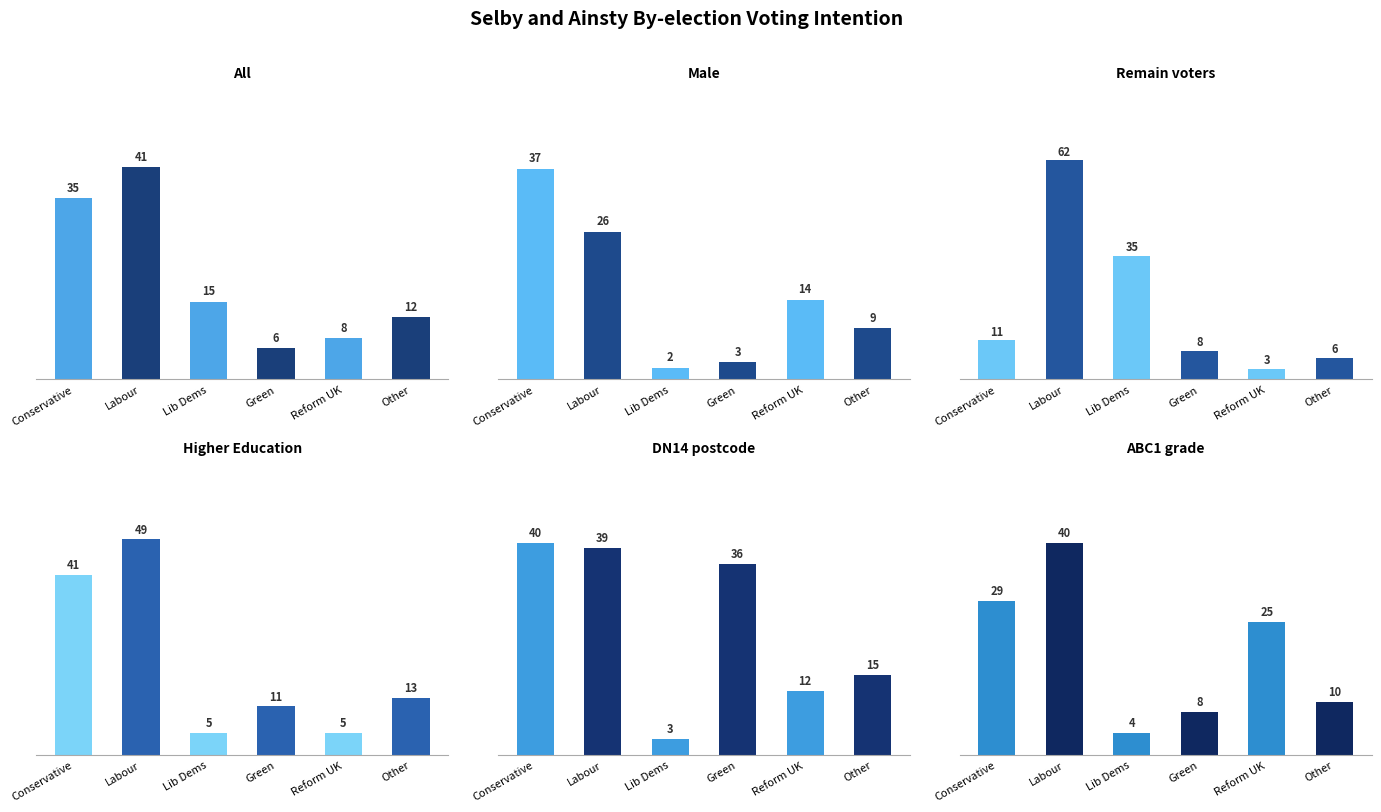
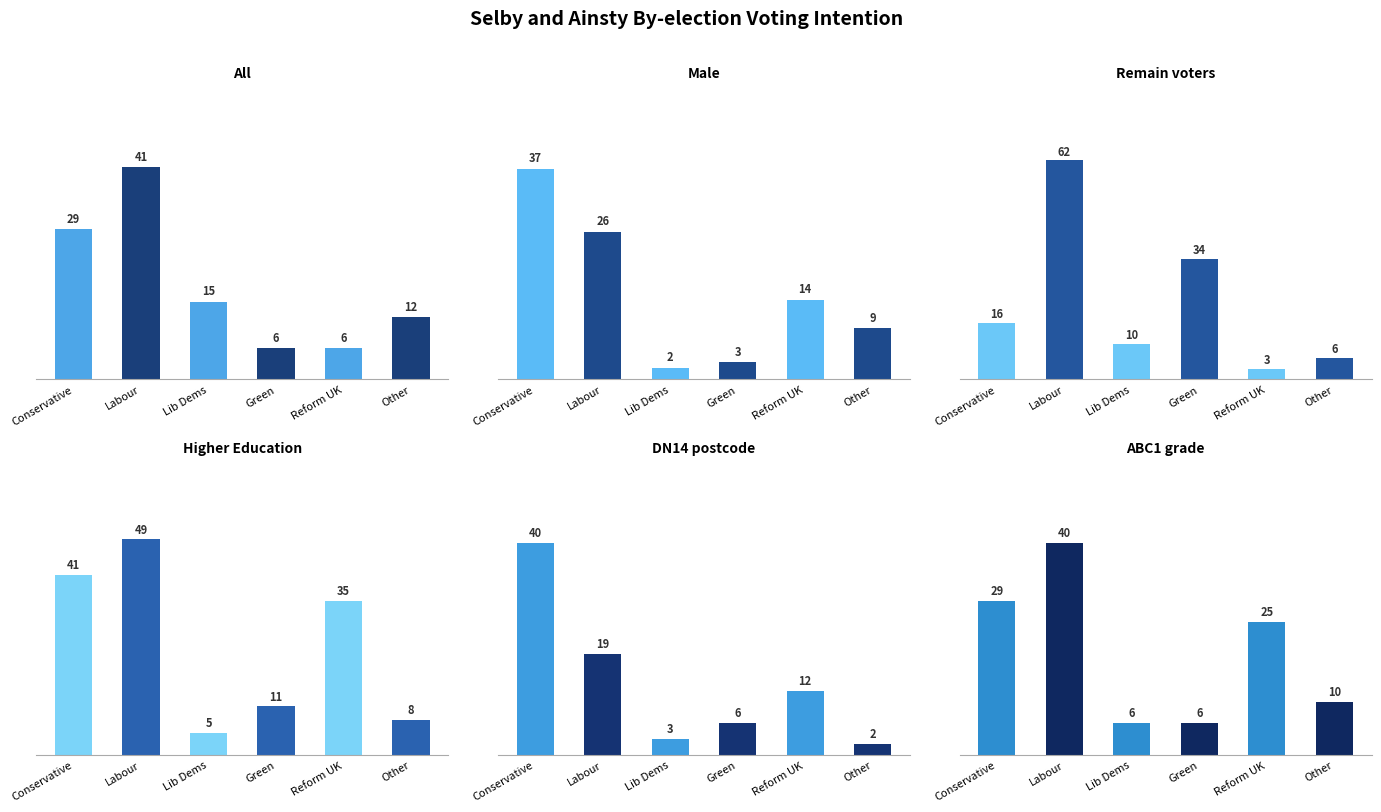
All, Conservative: 35 -> 29
All, Reform UK: 8 -> 6
Remain voters, Conservative: 11 -> 16
Remain voters, Lib Dems: 35 -> 10
Remain voters, Green: 8 -> 34
Higher Education, Reform UK: 5 -> 35
Higher Education, Other: 13 -> 8
DN14 postcode, Labour: 39 -> 19
DN14 postcode, Green: 36 -> 6
DN14 postcode, Other: 15 -> 2
ABC1 grade, Lib Dems: 4 -> 6
ABC1 grade, Green: 8 -> 6
